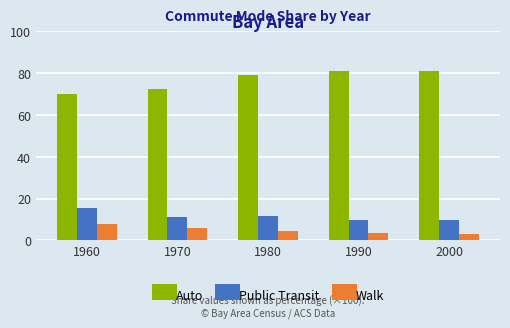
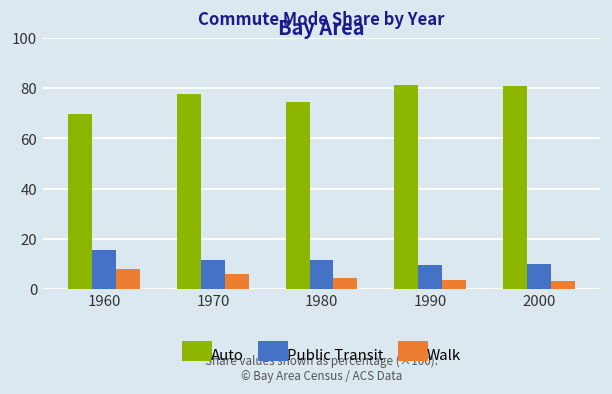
Auto, 1970: 73 -> 78
Auto, 1980: 79 -> 75
